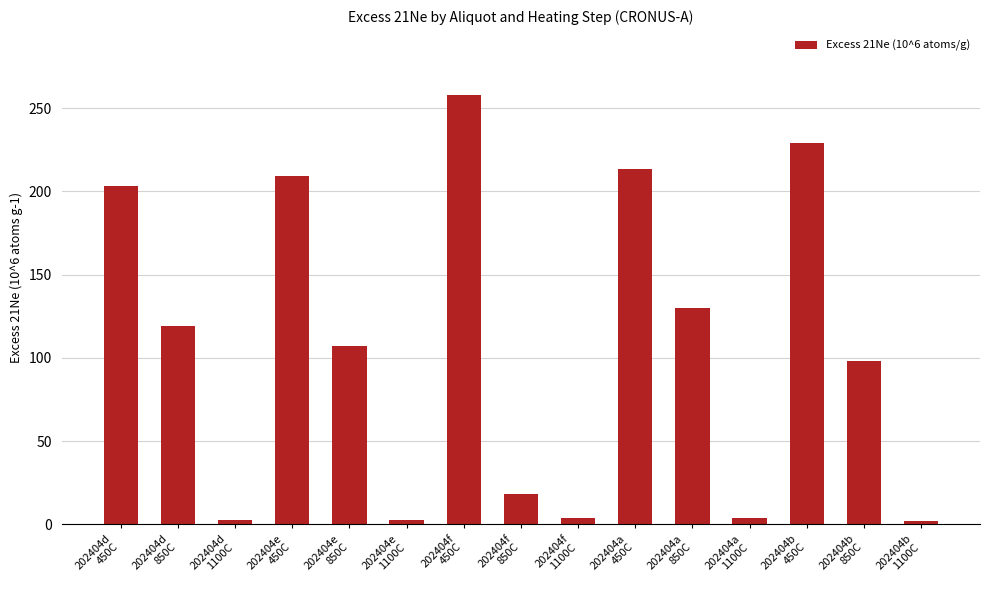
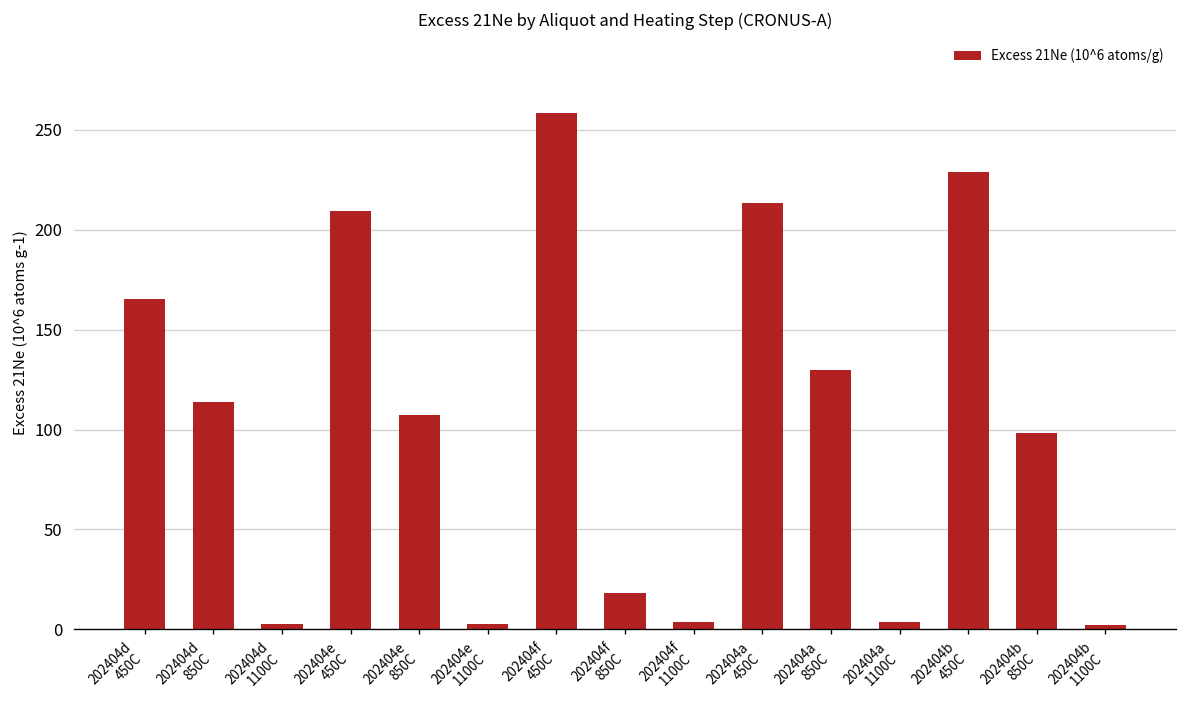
202404d 450C: 203 -> 165
202404d 850C: 119 -> 114
